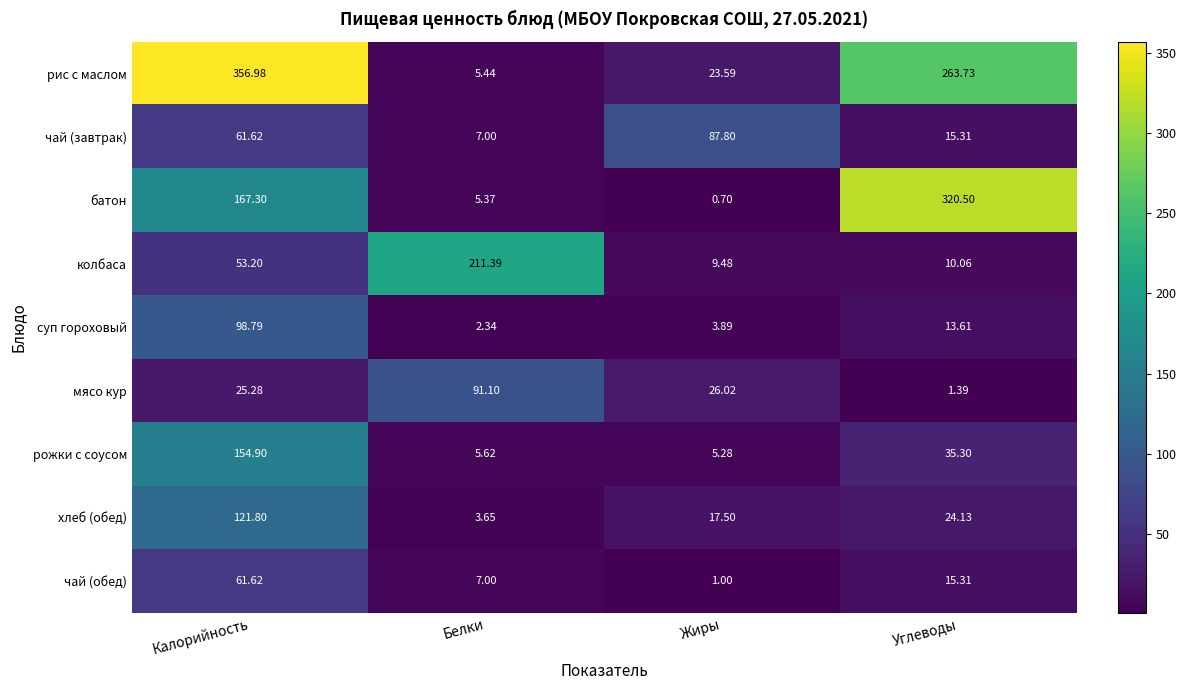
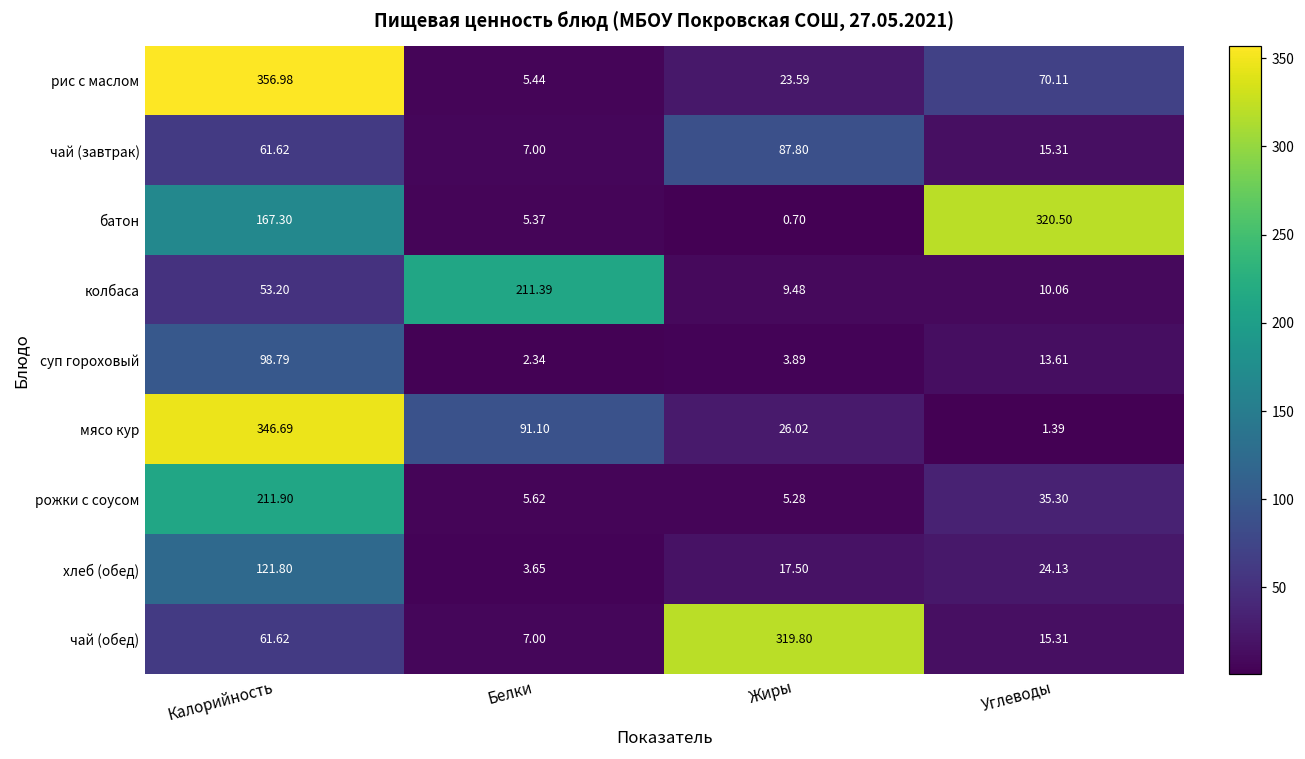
рис с маслом, Углеводы: 263.73 -> 70.11
мясо кур, Калорийность: 25.28 -> 346.69
рожки с соусом, Калорийность: 154.90 -> 211.90
чай (обед), Жиры: 1.00 -> 319.80
